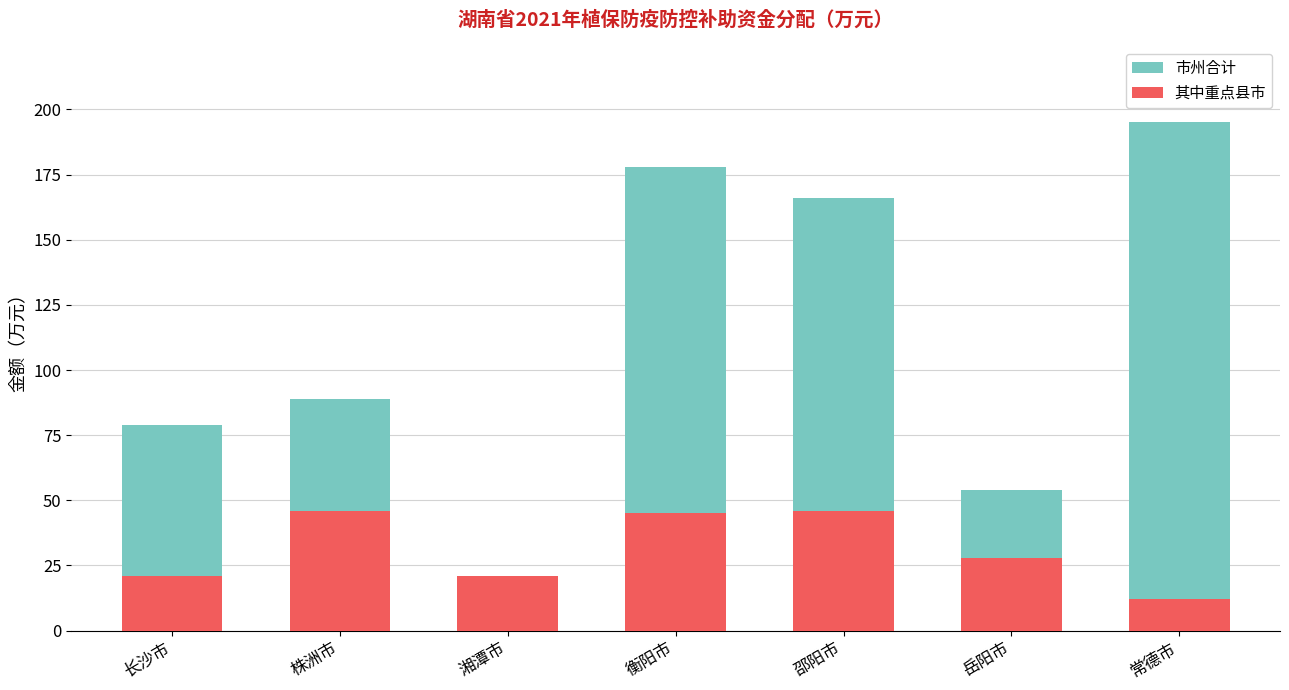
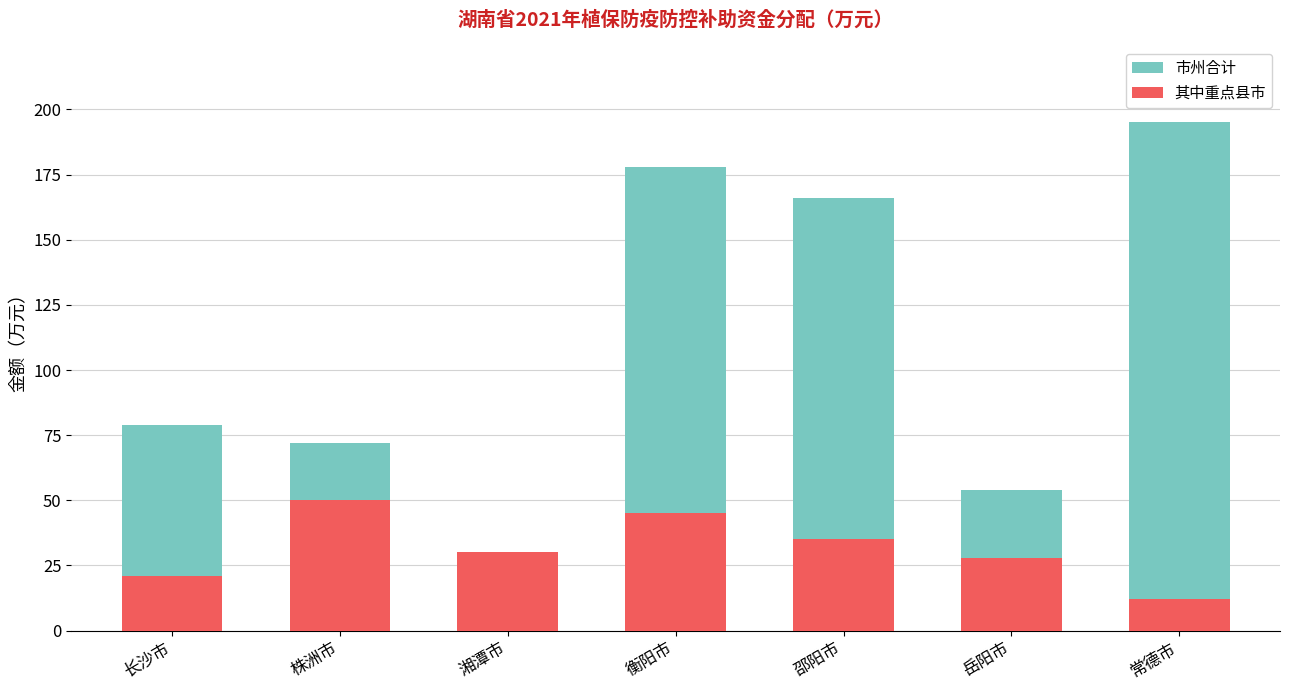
市州合计, 株洲市: 89 -> 72
其中重点县市, 株洲市: 46 -> 50
其中重点县市, 湘潭市: 21 -> 30
其中重点县市, 邵阳市: 46 -> 35
